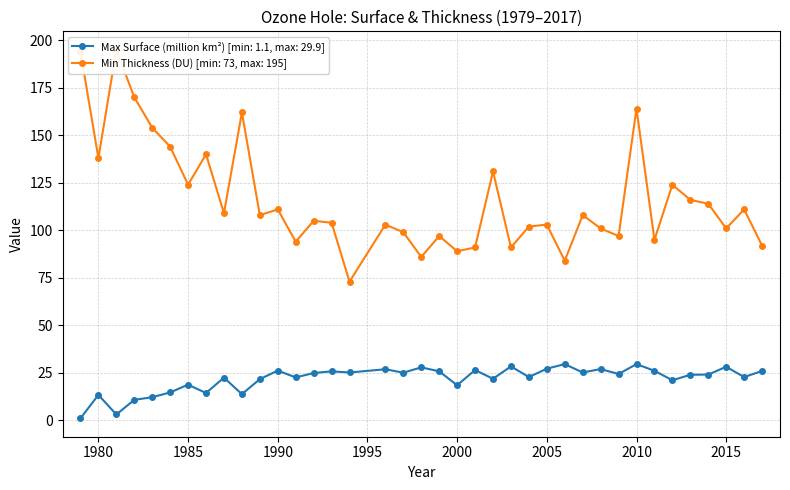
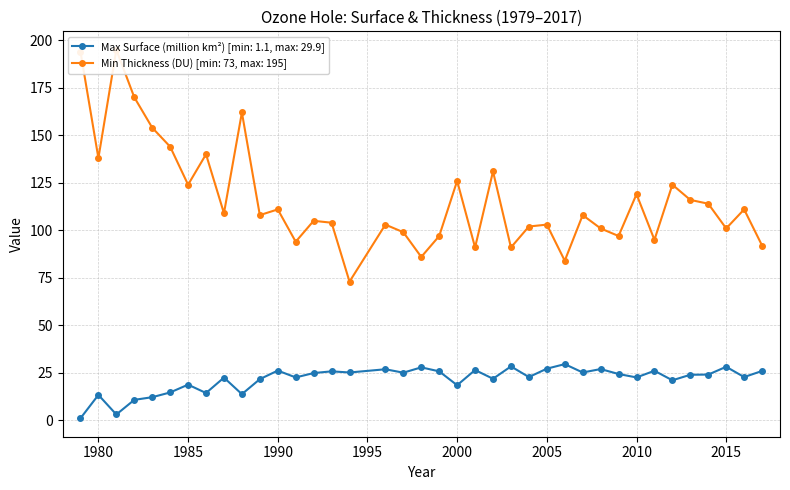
Min Thickness (DU) [min: 73, max: 195], 2000: 89 -> 126
Max Surface (million km²) [min: 1.1, max: 29.9], 2010: 30 -> 23
Min Thickness (DU) [min: 73, max: 195], 2010: 164 -> 119
